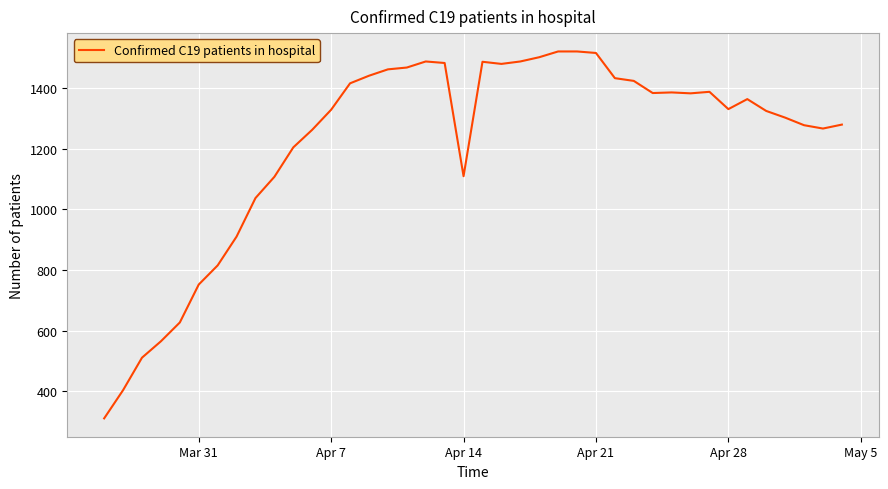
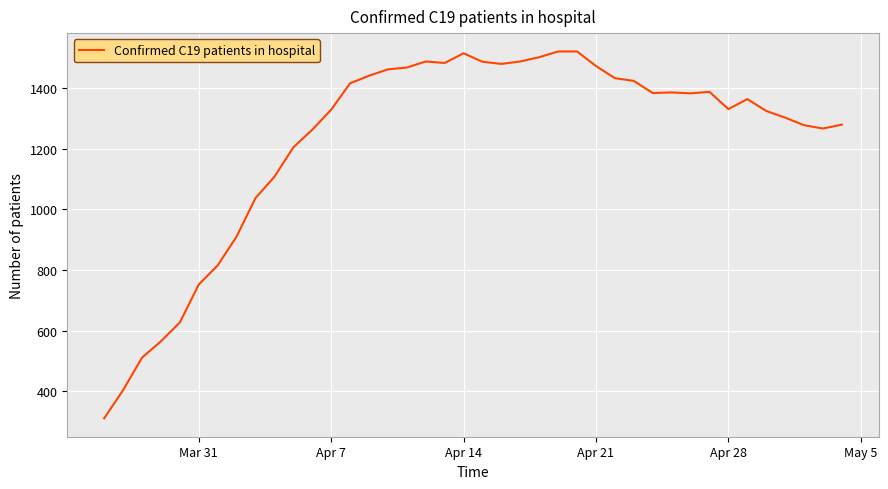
Apr 14: 1110 -> 1510
Apr 21: 1520 -> 1470
